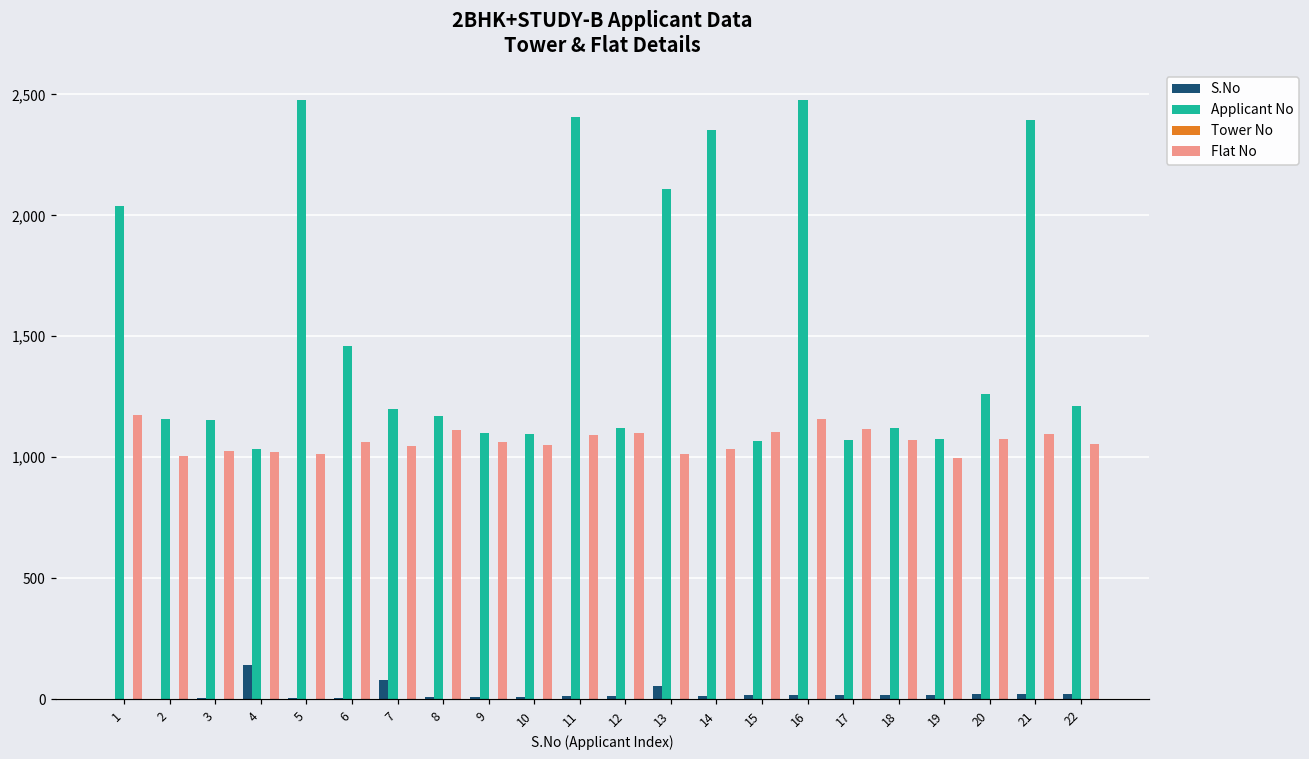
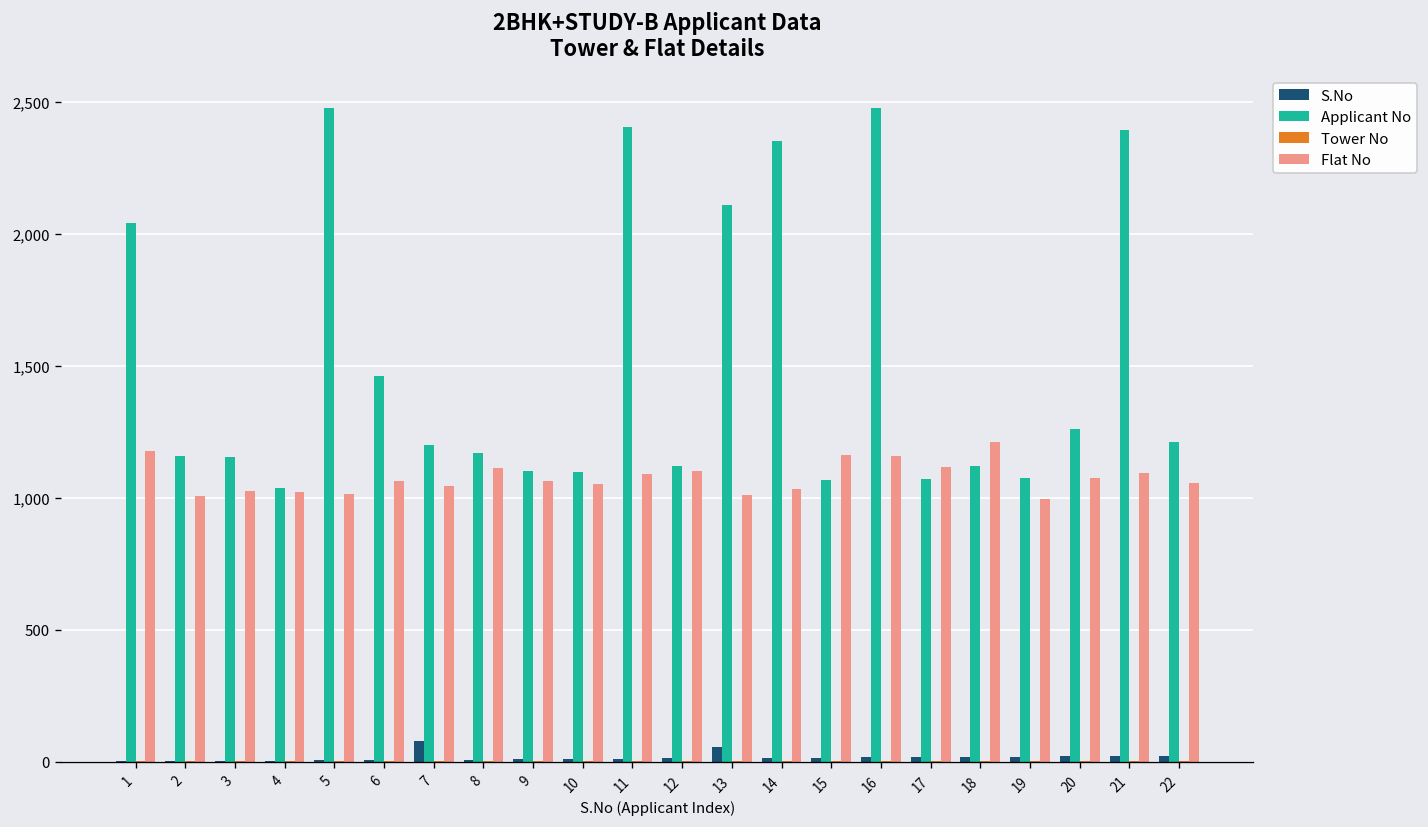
S.No, 4: 140 -> 0
Flat No, 15: 1,110 -> 1,160
Flat No, 18: 1,070 -> 1,210
